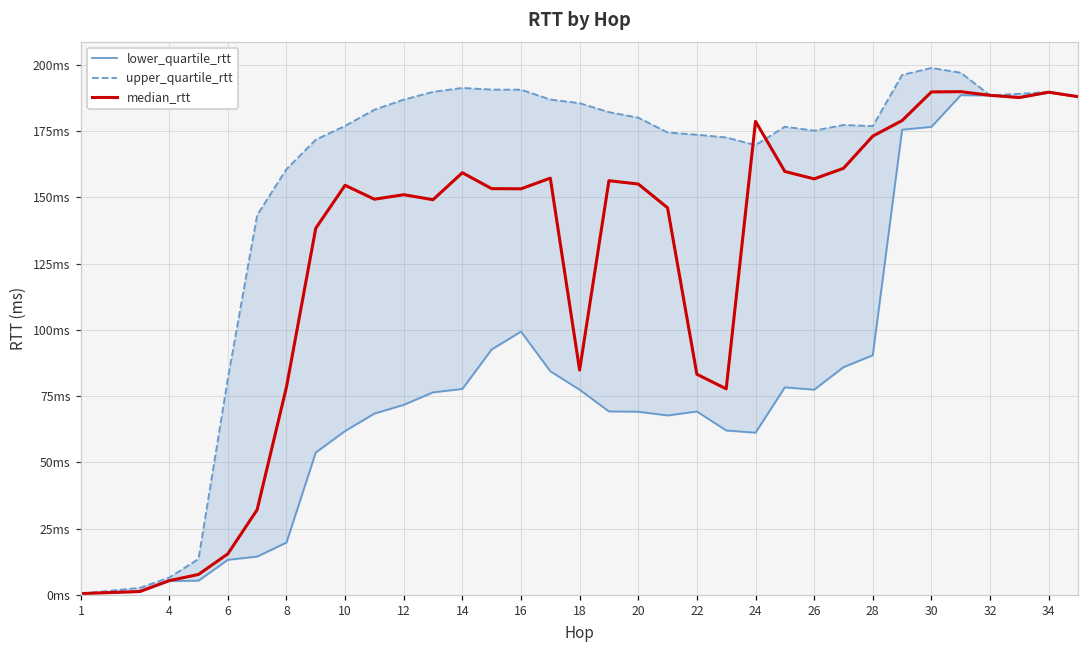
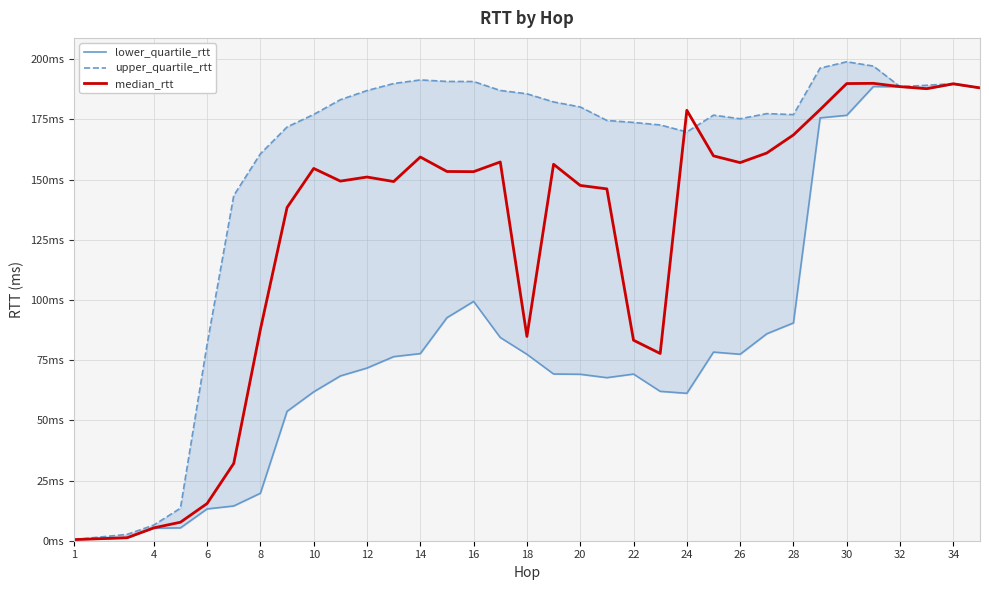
median_rtt, 8: 78ms -> 88ms
median_rtt, 20: 155ms -> 148ms
median_rtt, 28: 173ms -> 169ms
